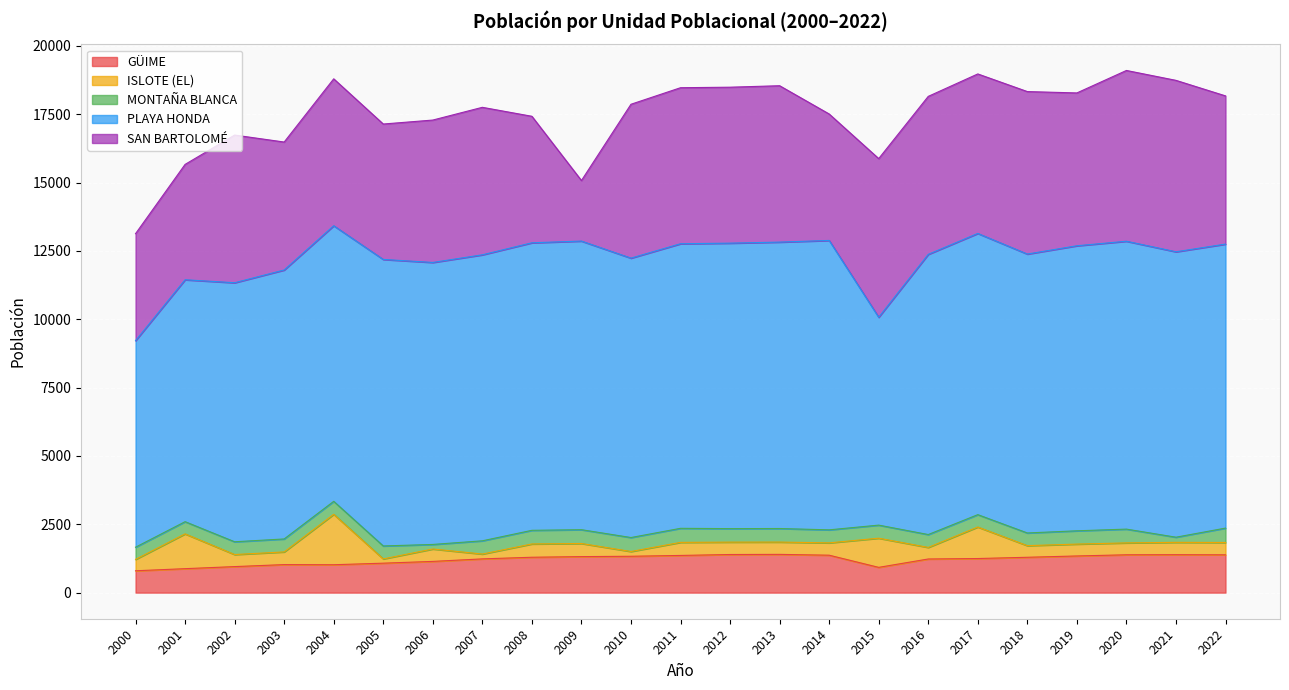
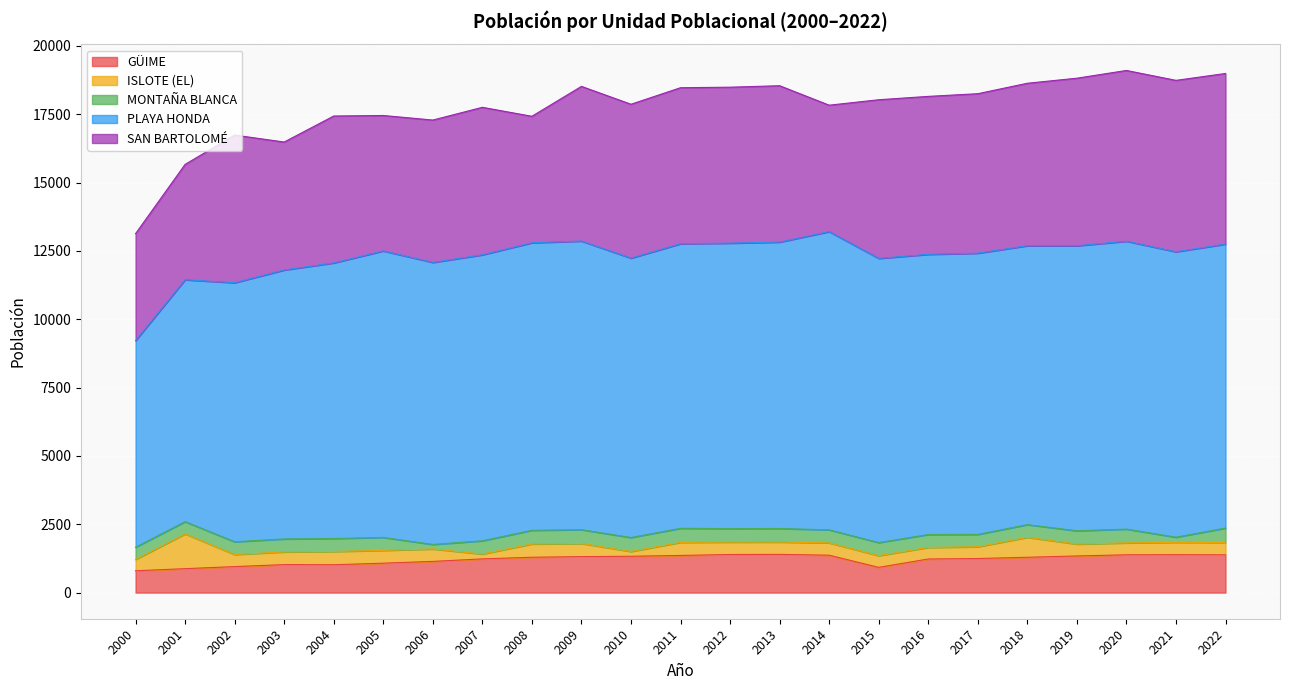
ISLOTE (EL), 2004: 1800 -> 500
ISLOTE (EL), 2005: 200 -> 500
SAN BARTOLOMÉ, 2009: 2200 -> 5700
PLAYA HONDA, 2014: 10600 -> 10900
ISLOTE (EL), 2015: 1100 -> 400
PLAYA HONDA, 2015: 7600 -> 10400
ISLOTE (EL), 2017: 1200 -> 400
ISLOTE (EL), 2018: 400 -> 700
SAN BARTOLOMÉ, 2019: 5600 -> 6100
SAN BARTOLOMÉ, 2022: 5400 -> 6200
